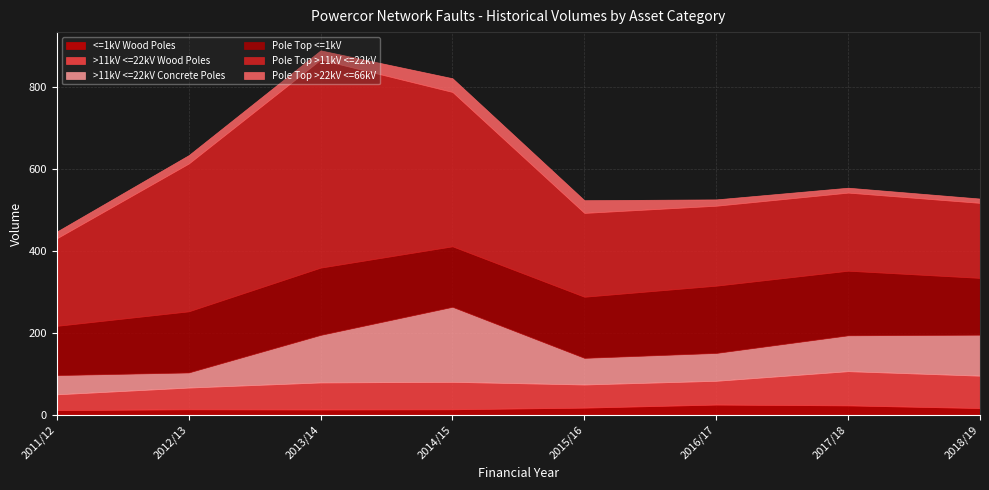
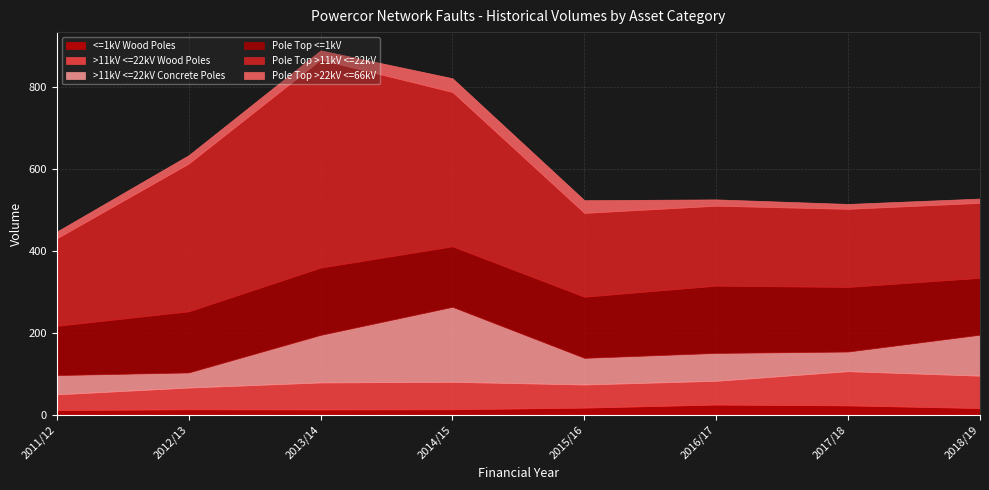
>11kV <=22kV Concrete Poles, 2017/18: 90 -> 50
